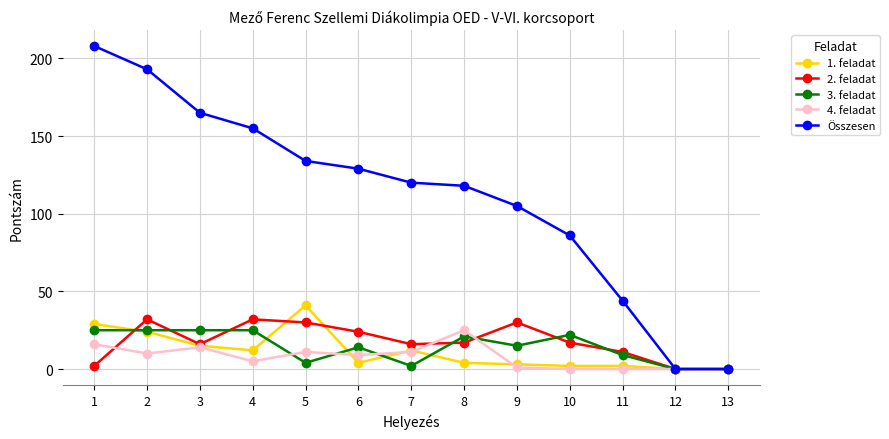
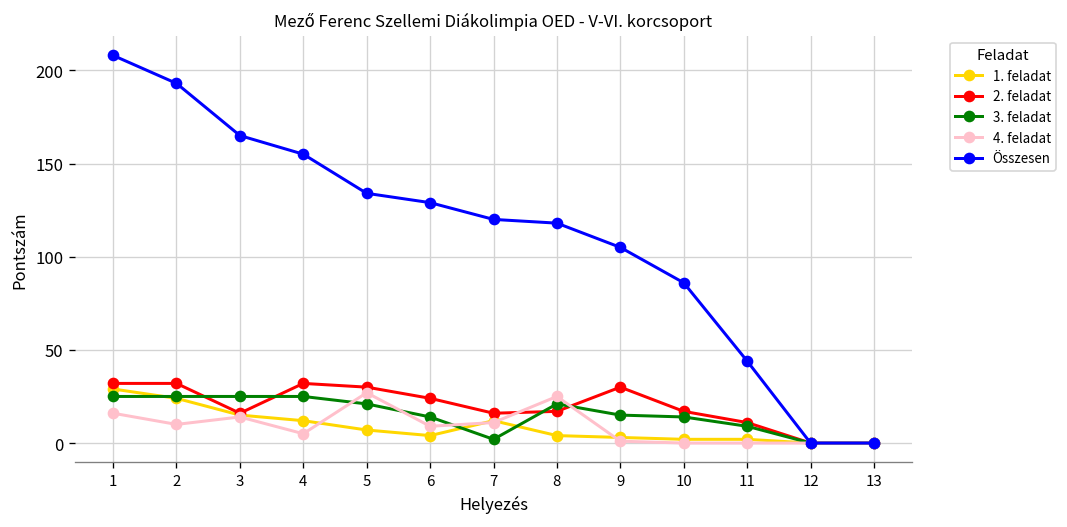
2. feladat, 1: 2 -> 32
1. feladat, 5: 41 -> 7
3. feladat, 5: 4 -> 21
4. feladat, 5: 11 -> 27
3. feladat, 10: 22 -> 14
